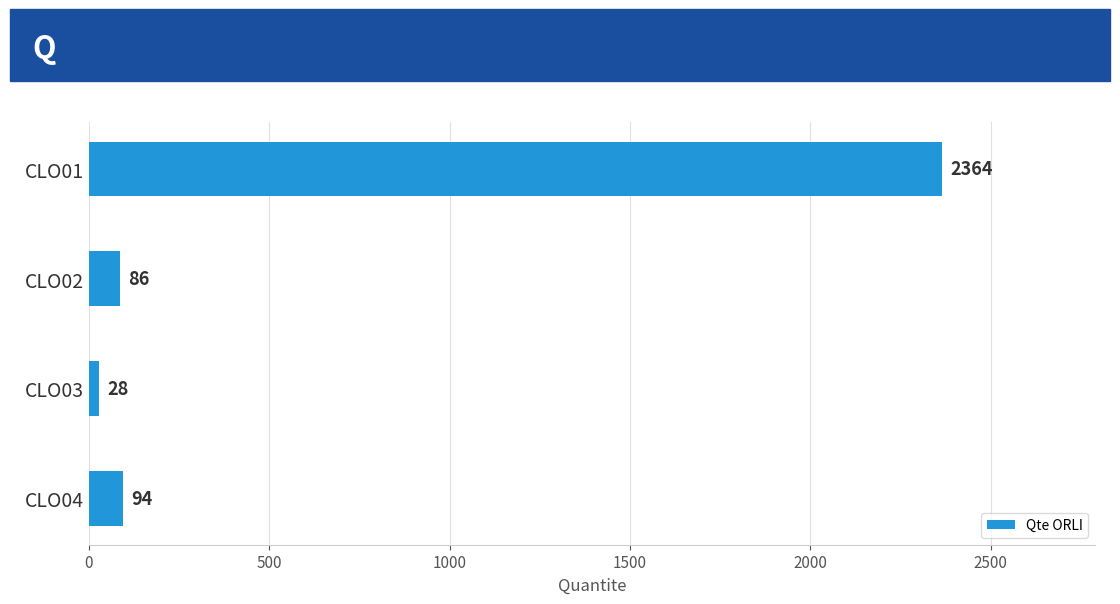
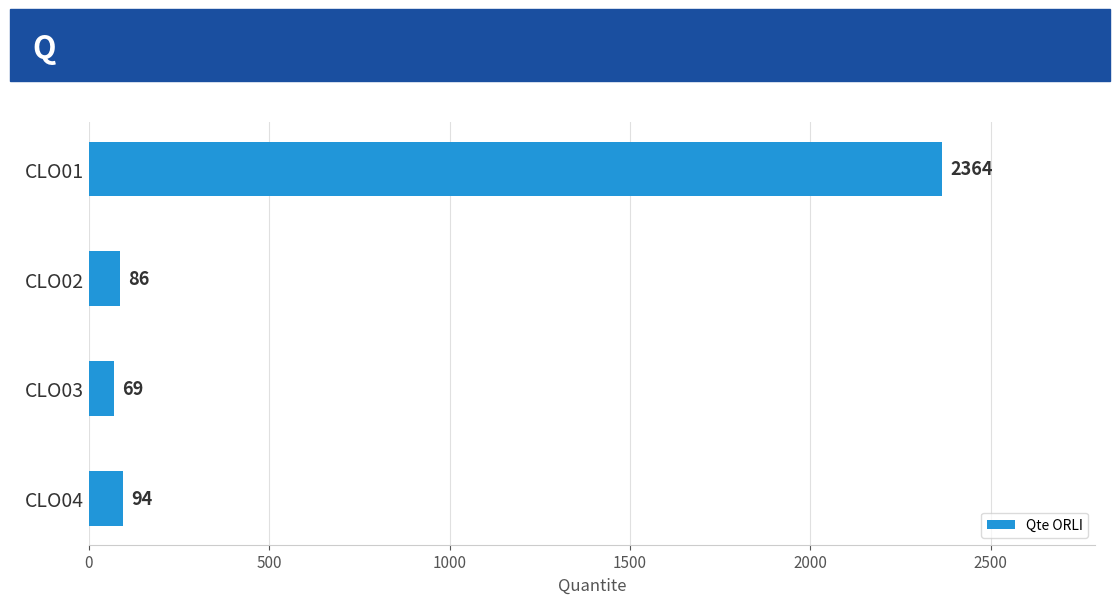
CLO03: 28 -> 69
